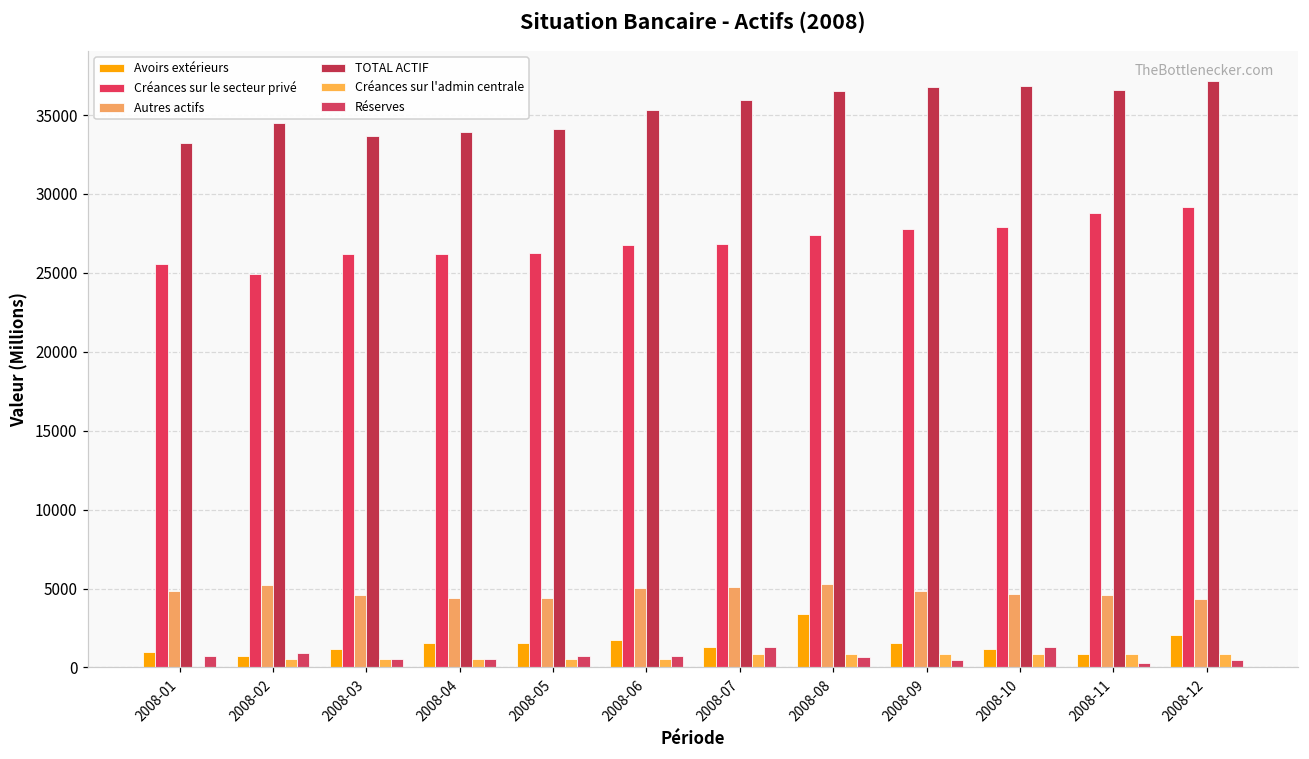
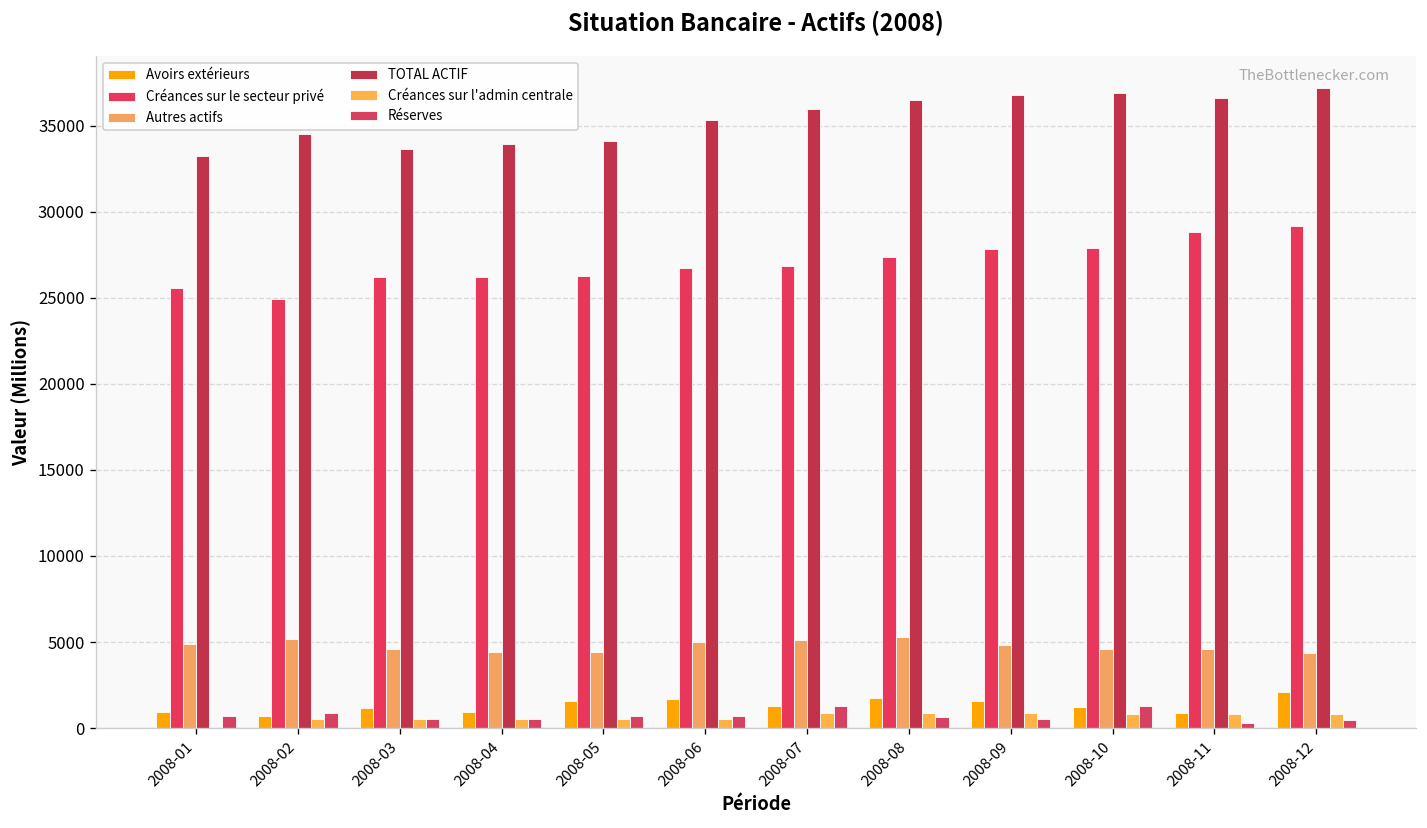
Avoirs extérieurs, 2008-04: 1500 -> 900
Avoirs extérieurs, 2008-08: 3400 -> 1700
